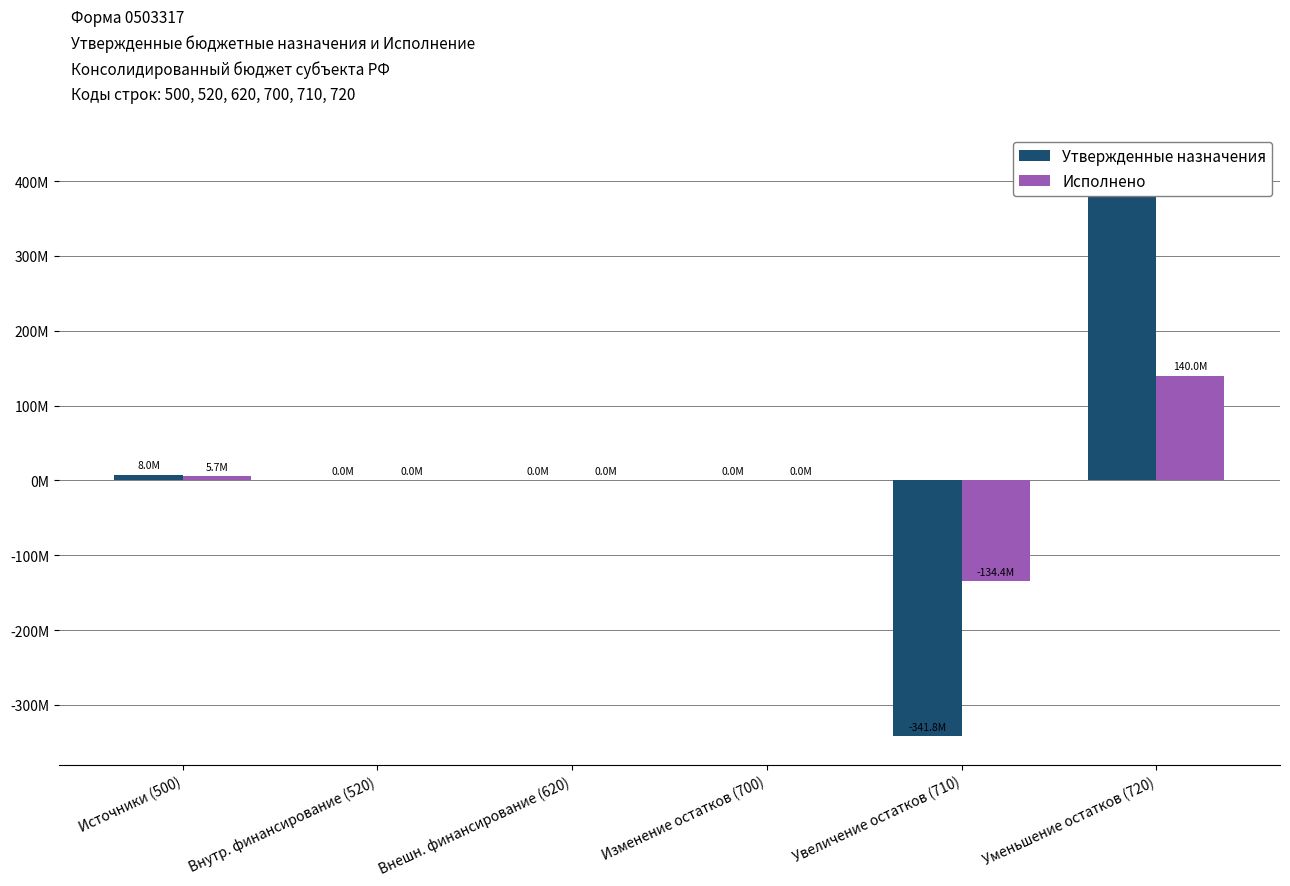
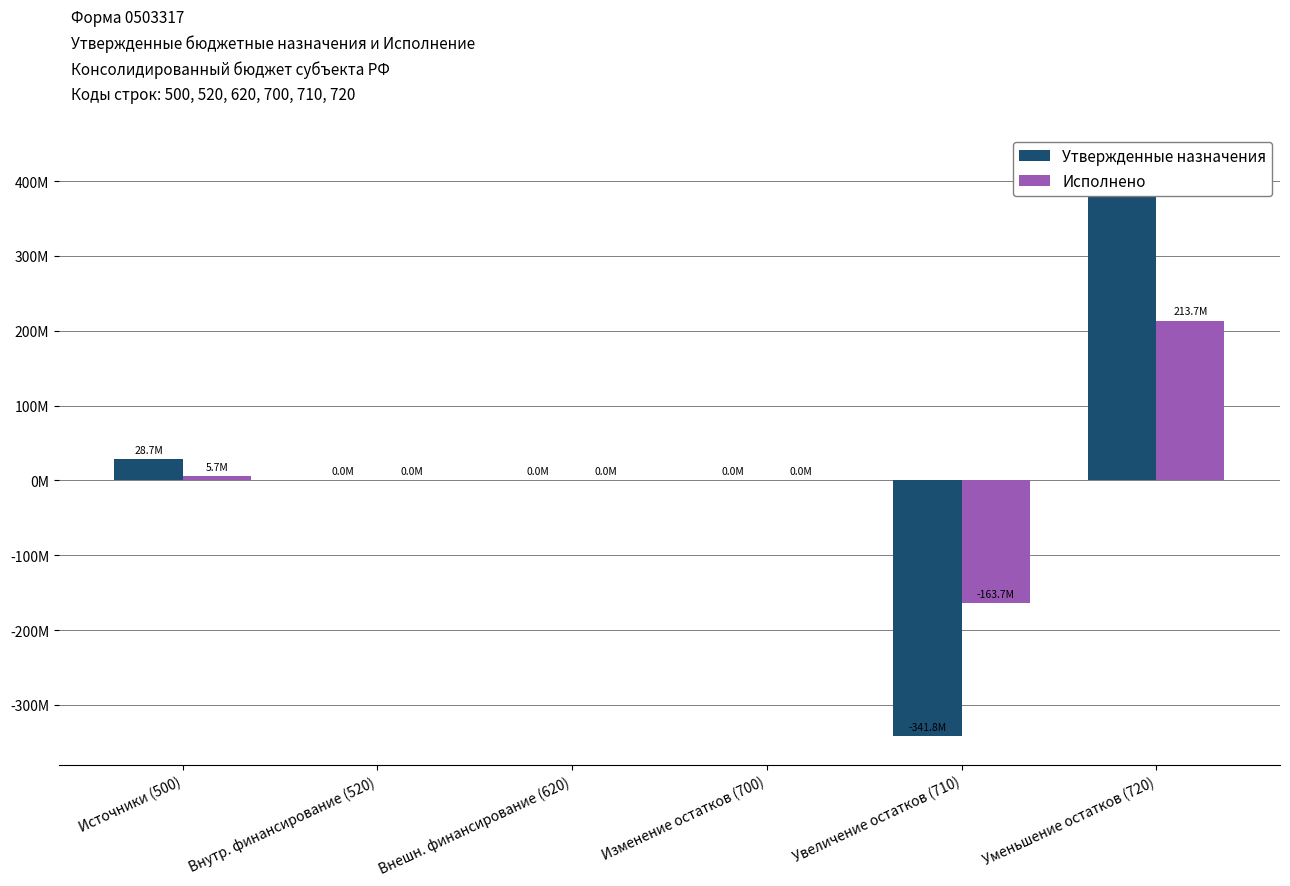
Утвержденные назначения, Источники (500): 8.0M -> 28.7M
Исполнено, Увеличение остатков (710): -134.4M -> -163.7M
Исполнено, Уменьшение остатков (720): 140.0M -> 213.7M
